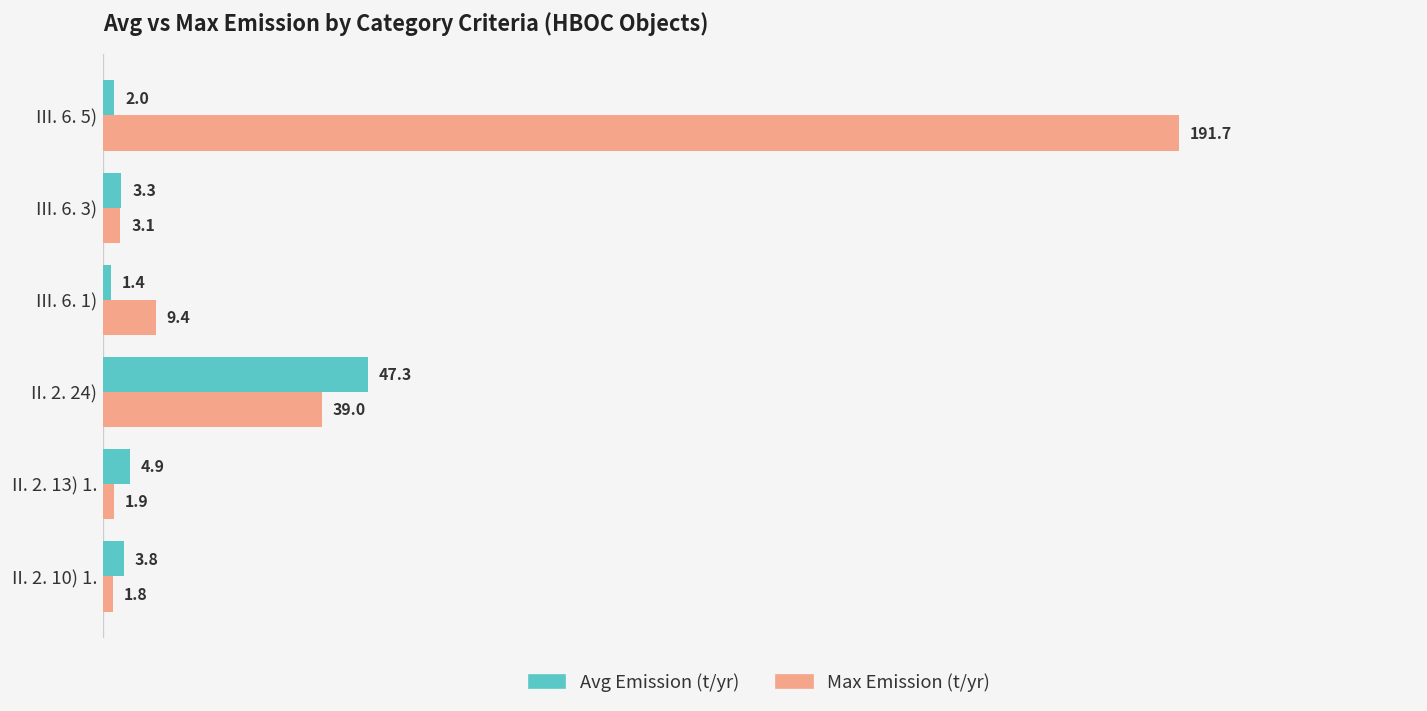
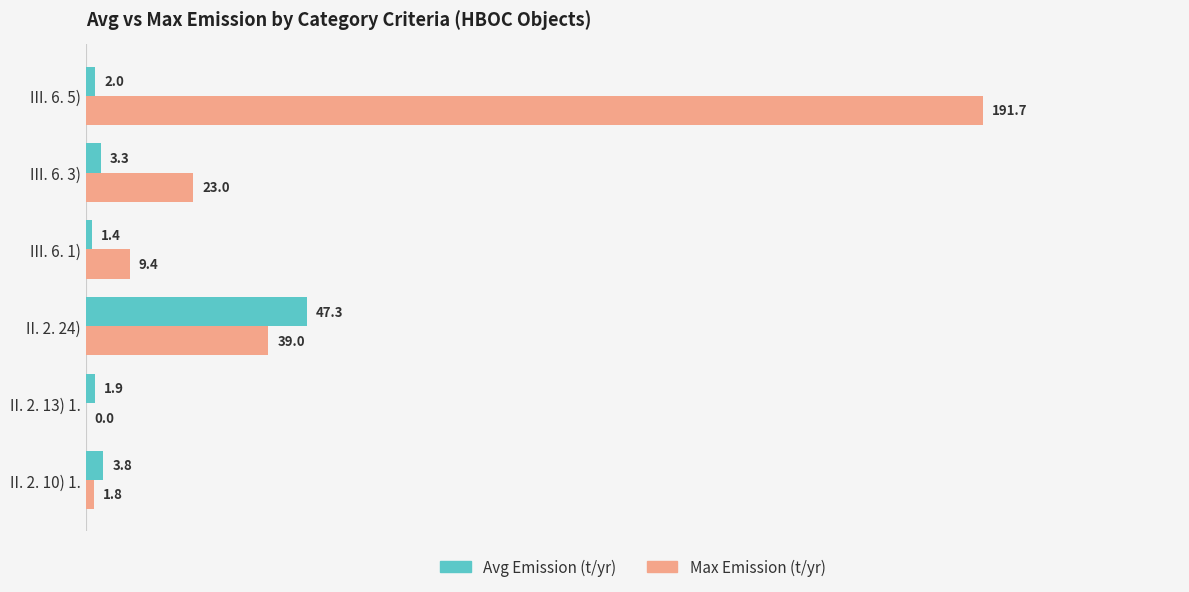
Max Emission (t/yr), III. 6. 3): 3.1 -> 23.0
Avg Emission (t/yr), II. 2. 13) 1.: 4.9 -> 1.9
Max Emission (t/yr), II. 2. 13) 1.: 1.9 -> 0.0
